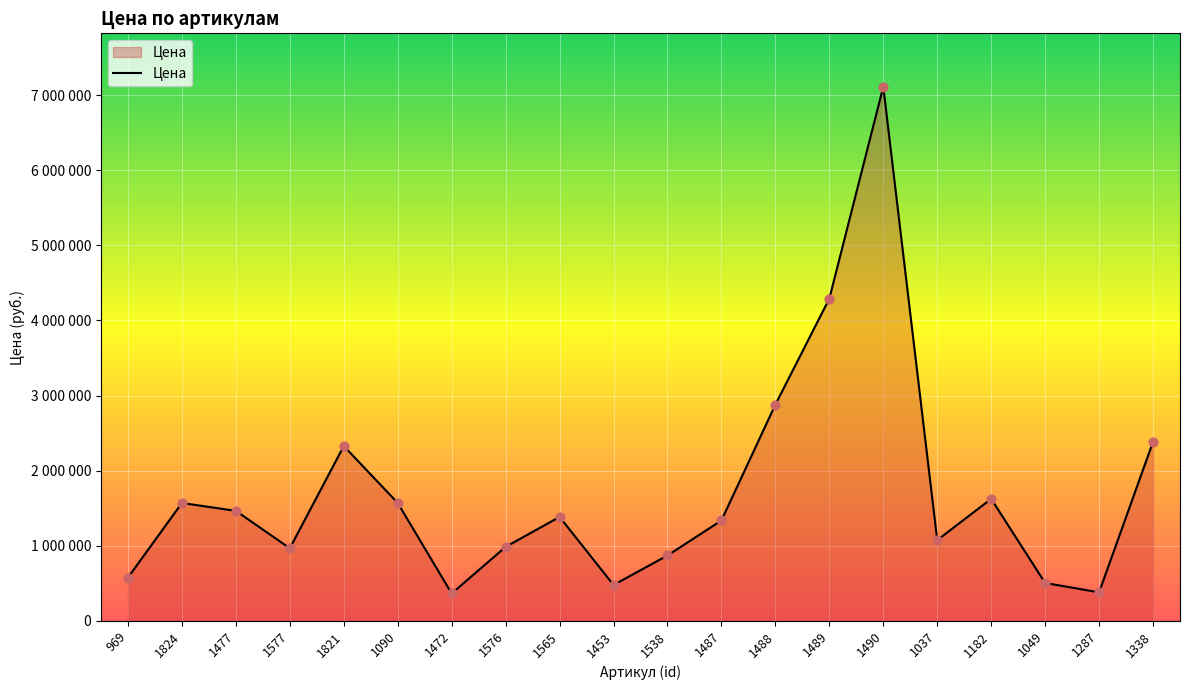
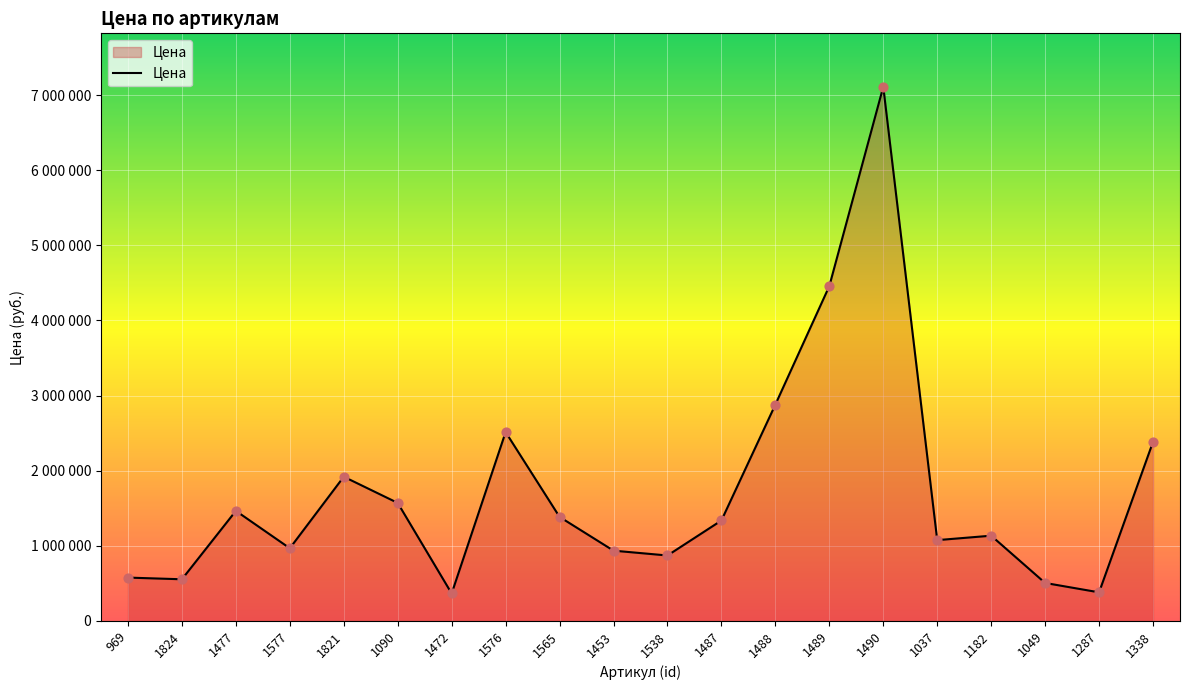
1824: 1600000 -> 600000
1821: 2300000 -> 1900000
1576: 1000000 -> 2500000
1453: 500000 -> 900000
1489: 4300000 -> 4500000
1182: 1600000 -> 1100000
